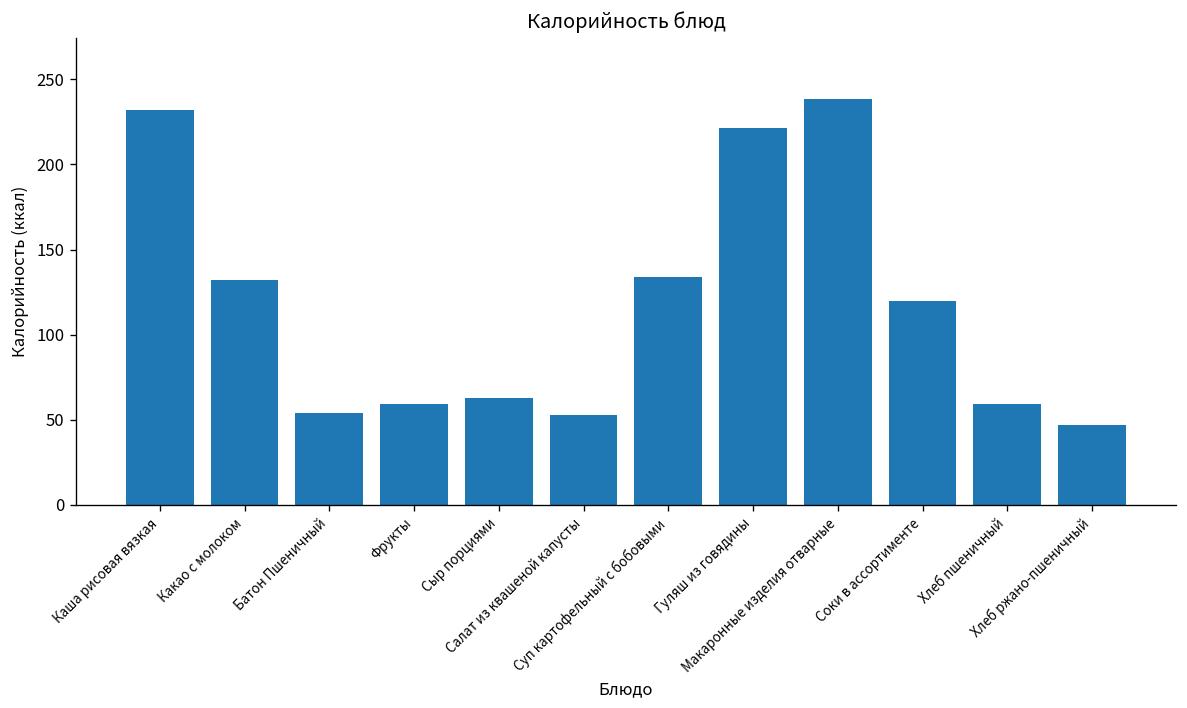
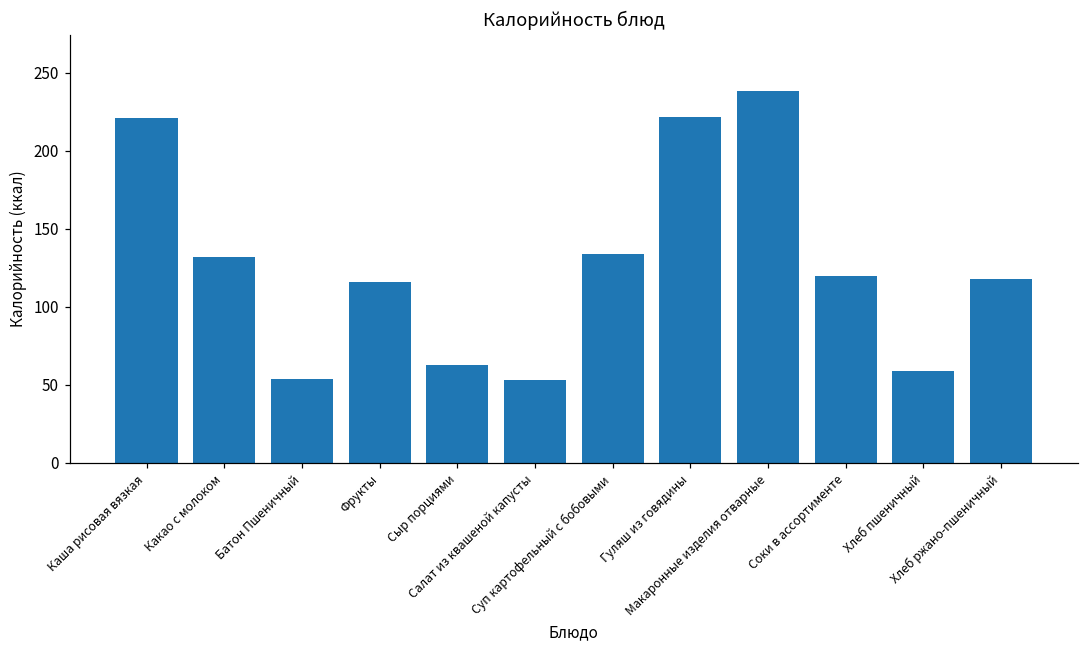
Каша рисовая вязкая: 232 -> 221
Фрукты: 59 -> 116
Хлеб ржано-пшеничный: 47 -> 118
